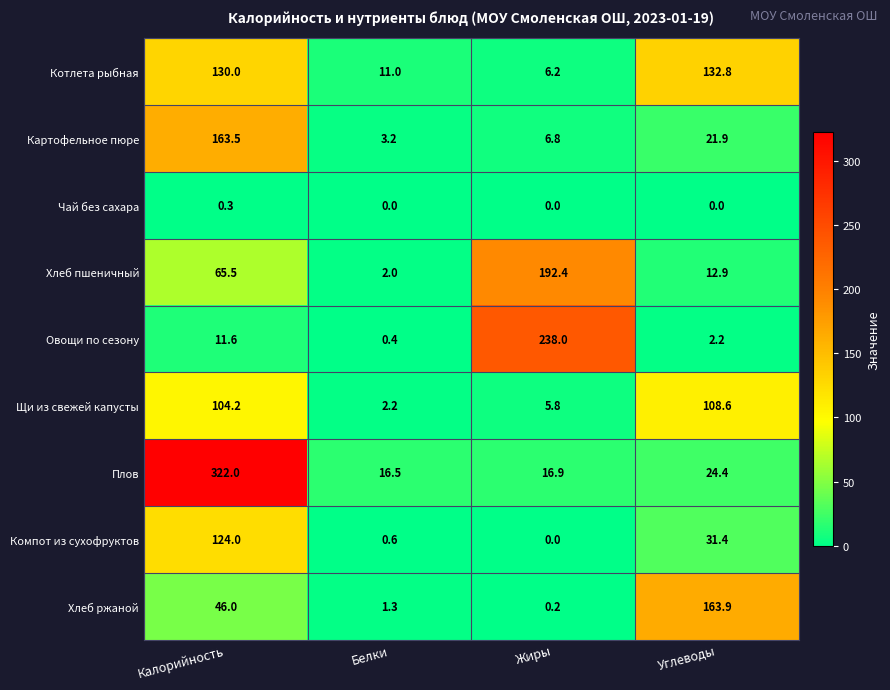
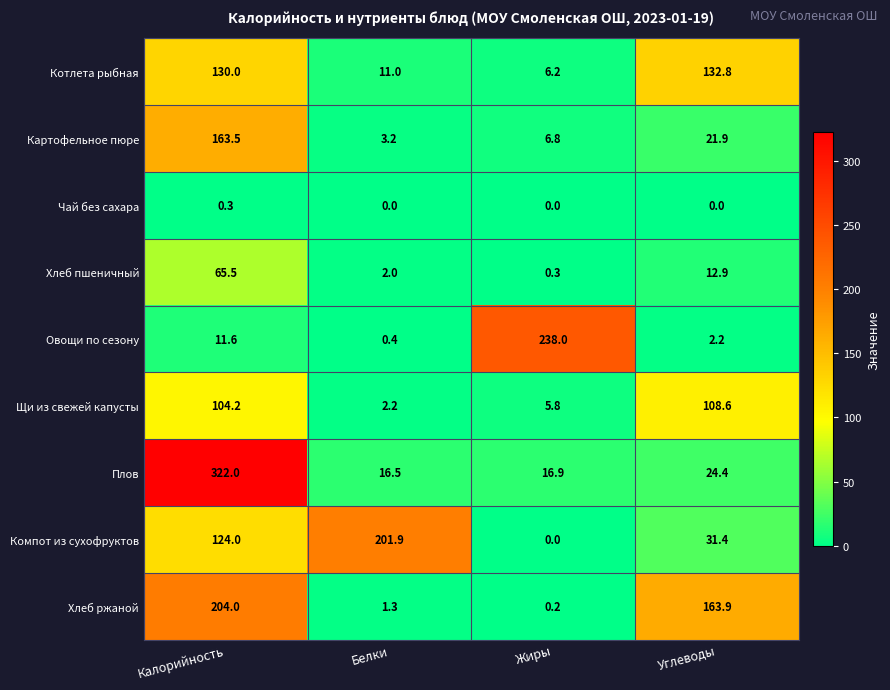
Хлеб пшеничный, Жиры: 192.4 -> 0.3
Компот из сухофруктов, Белки: 0.6 -> 201.9
Хлеб ржаной, Калорийность: 46.0 -> 204.0
